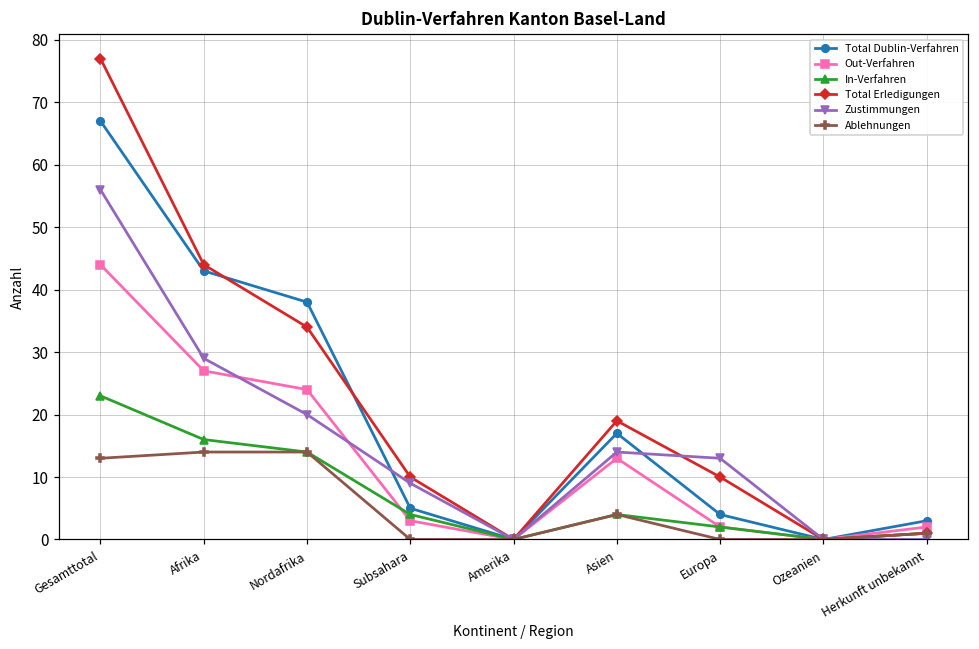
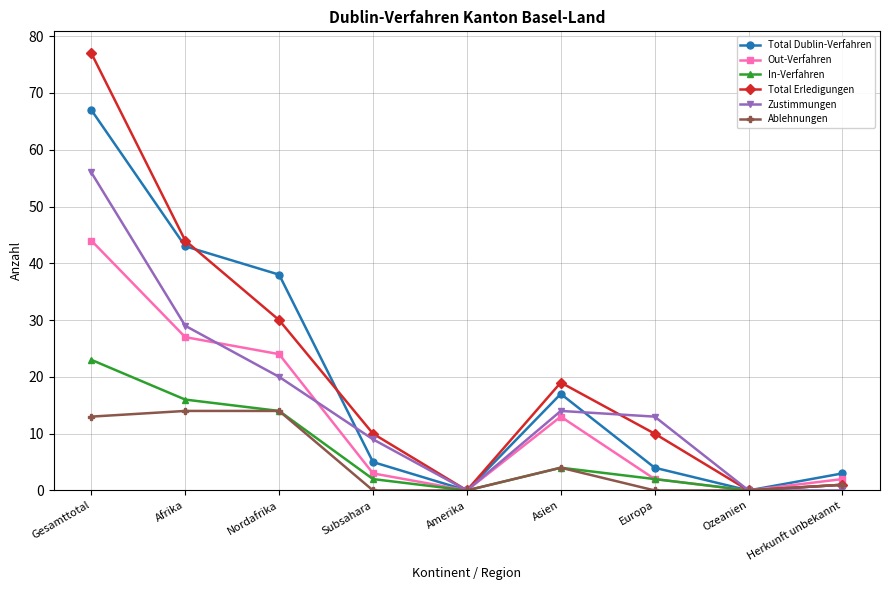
Total Erledigungen, Nordafrika: 34 -> 30
In-Verfahren, Subsahara: 4 -> 2
